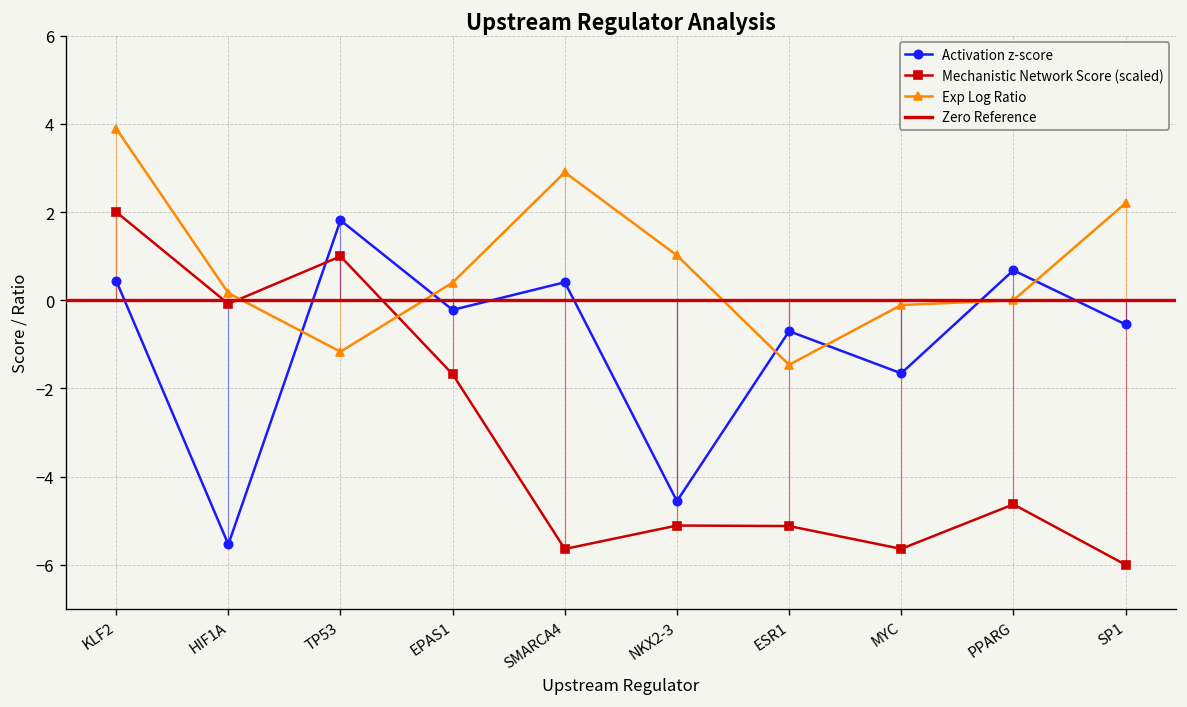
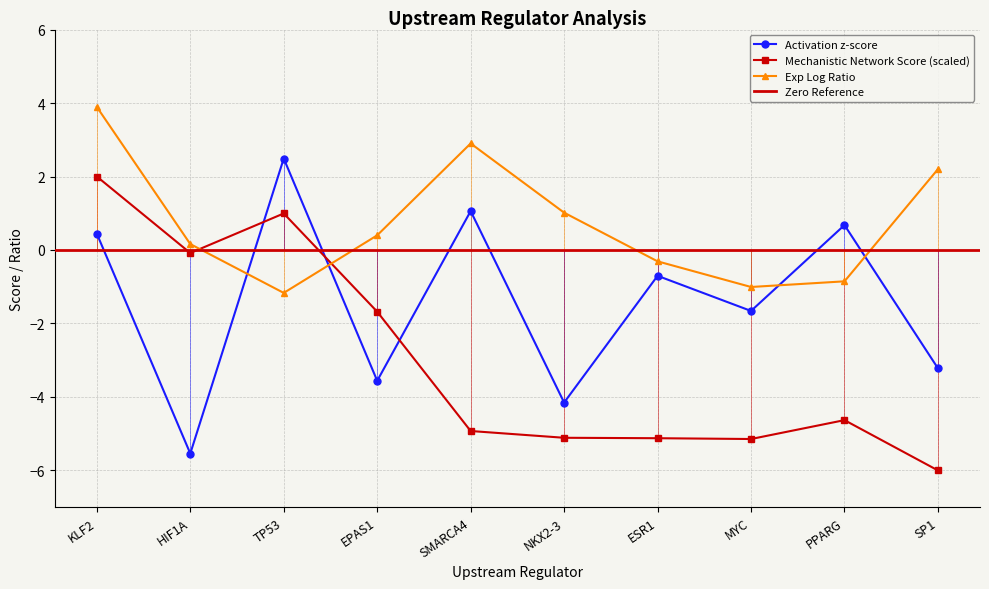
Activation z-score, TP53: 1.8 -> 2.5
Activation z-score, EPAS1: -0.2 -> -3.6
Activation z-score, SMARCA4: 0.4 -> 1.1
Mechanistic Network Score (scaled), SMARCA4: -5.6 -> -4.9
Activation z-score, NKX2-3: -4.6 -> -4.2
Exp Log Ratio, ESR1: -1.5 -> -0.3
Mechanistic Network Score (scaled), MYC: -5.6 -> -5.1
Exp Log Ratio, MYC: -0.1 -> -1.0
Exp Log Ratio, PPARG: 0.0 -> -0.9
Activation z-score, SP1: -0.6 -> -3.2
